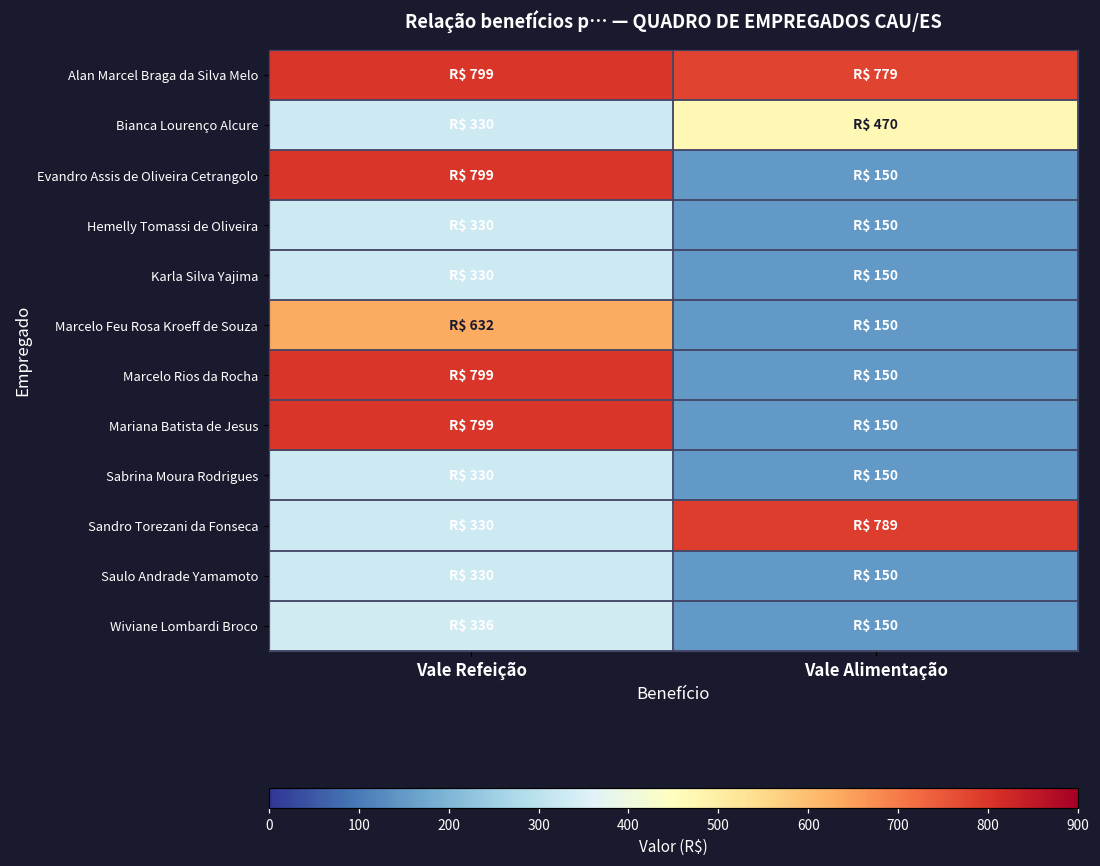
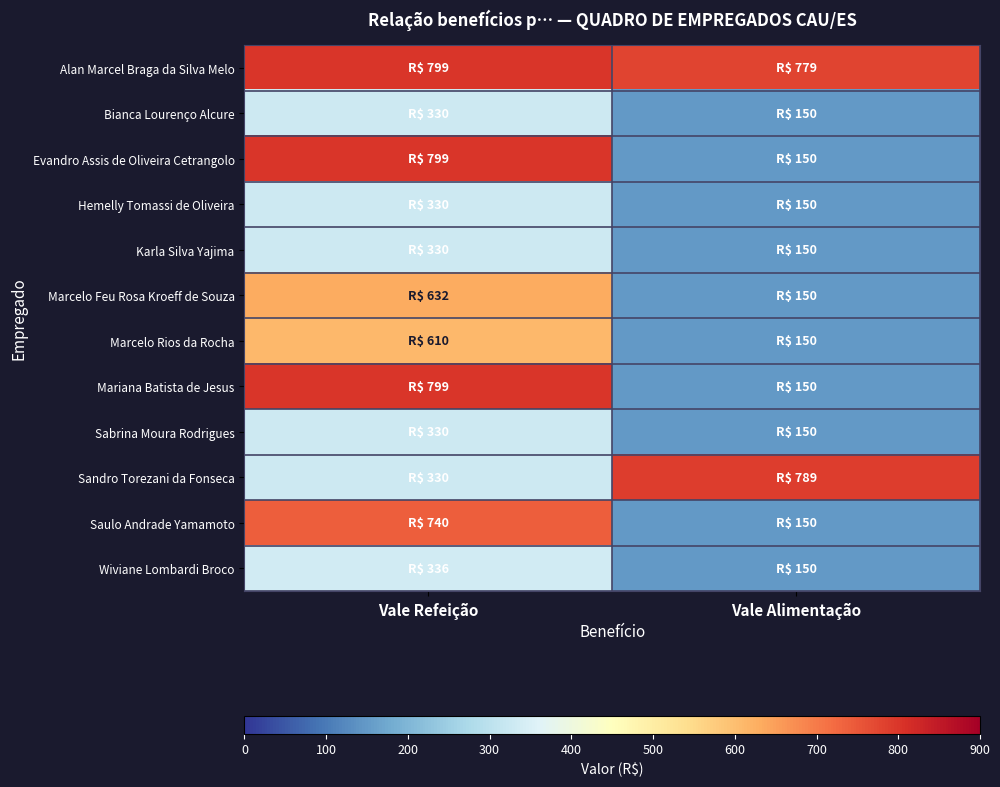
Bianca Lourenço Alcure, Vale Alimentação: 470 -> 150
Marcelo Rios da Rocha, Vale Refeição: 799 -> 610
Saulo Andrade Yamamoto, Vale Refeição: 330 -> 740
